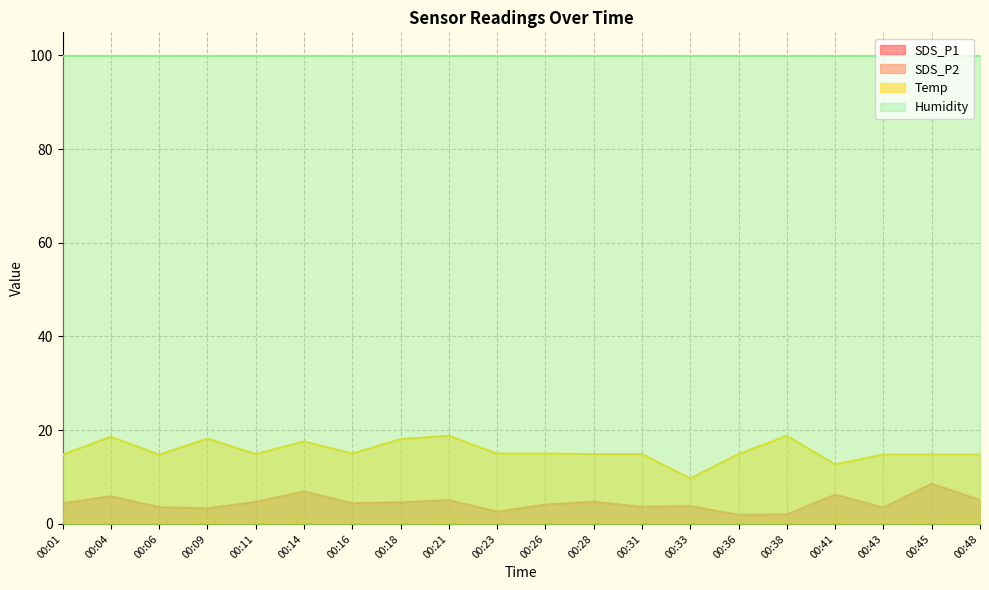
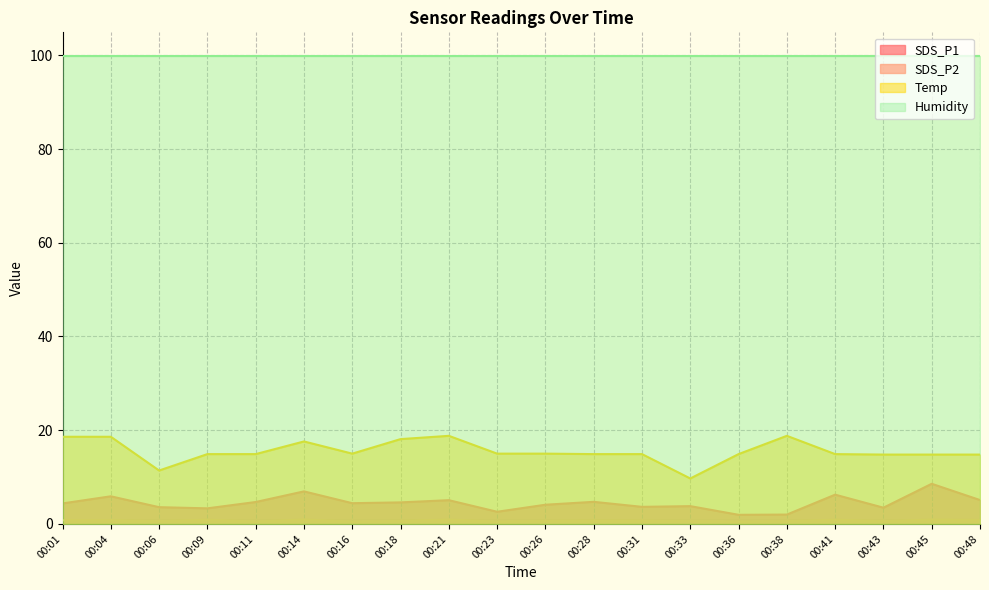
Temp, 00:01: 15 -> 19
Temp, 00:06: 15 -> 11
Temp, 00:09: 18 -> 15
Temp, 00:41: 13 -> 15
